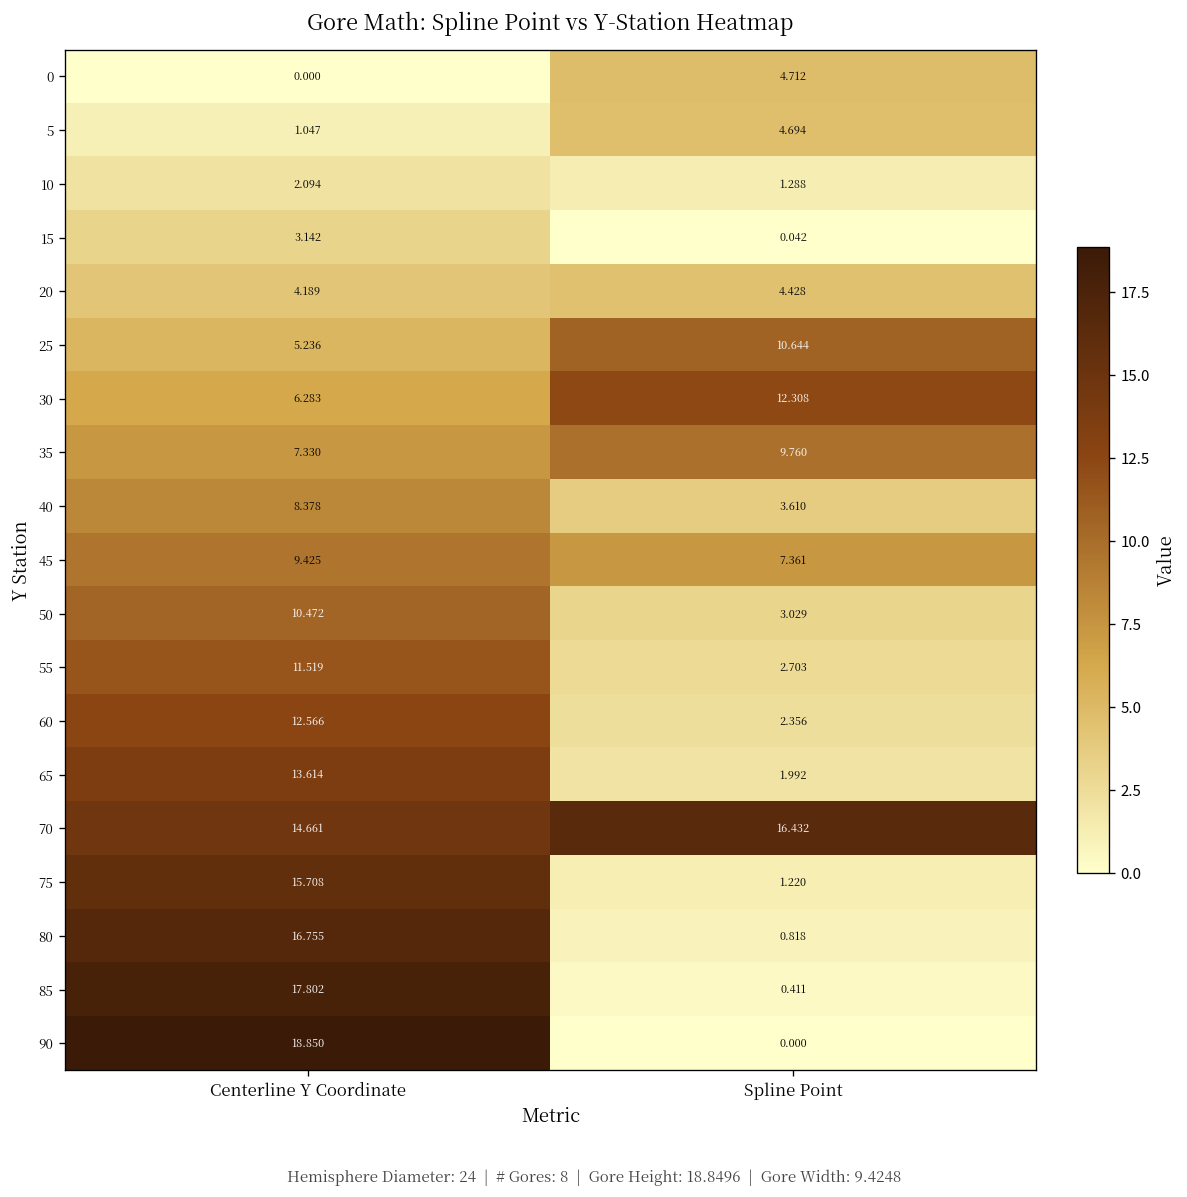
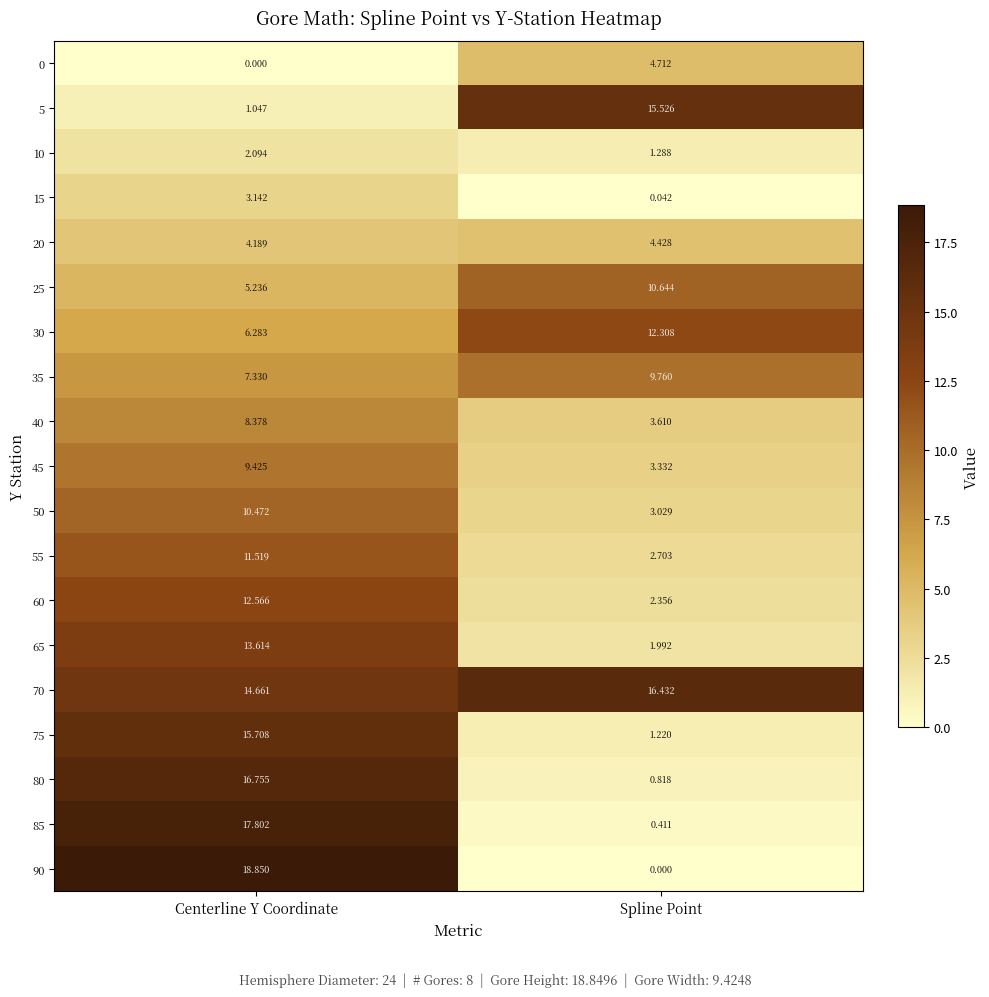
5, Spline Point: 4.694 -> 15.526
45, Spline Point: 7.361 -> 3.332
